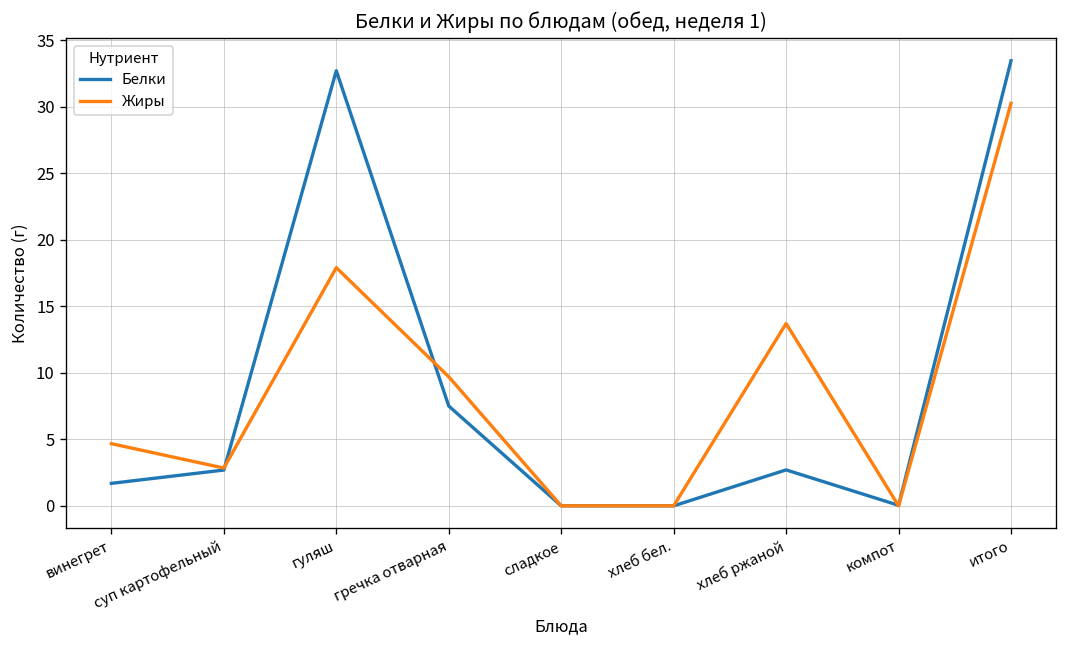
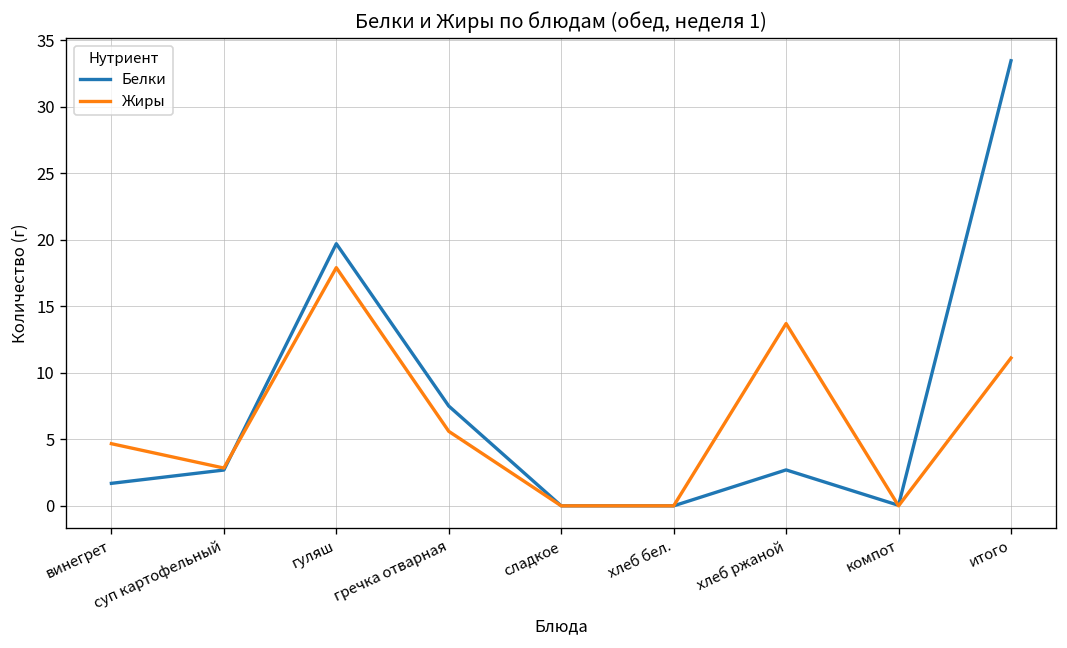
Белки, гуляш: 32.7 -> 19.7
Жиры, гречка отварная: 9.7 -> 5.6
Жиры, итого: 30.3 -> 11.1
